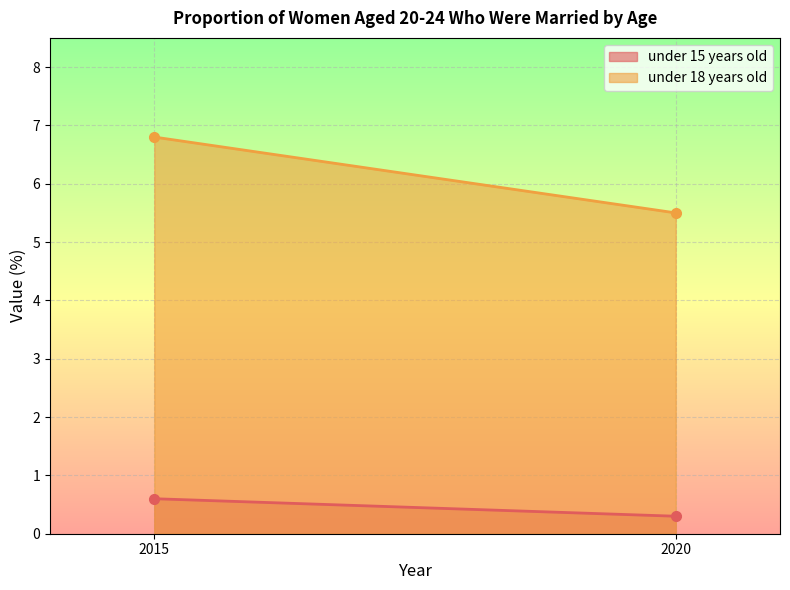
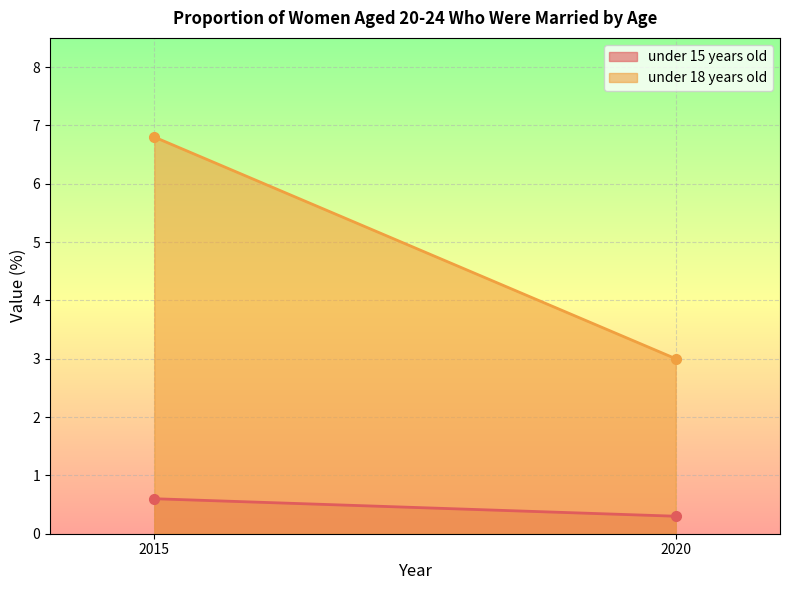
under 18 years old, 2020: 5.5 -> 3.0
